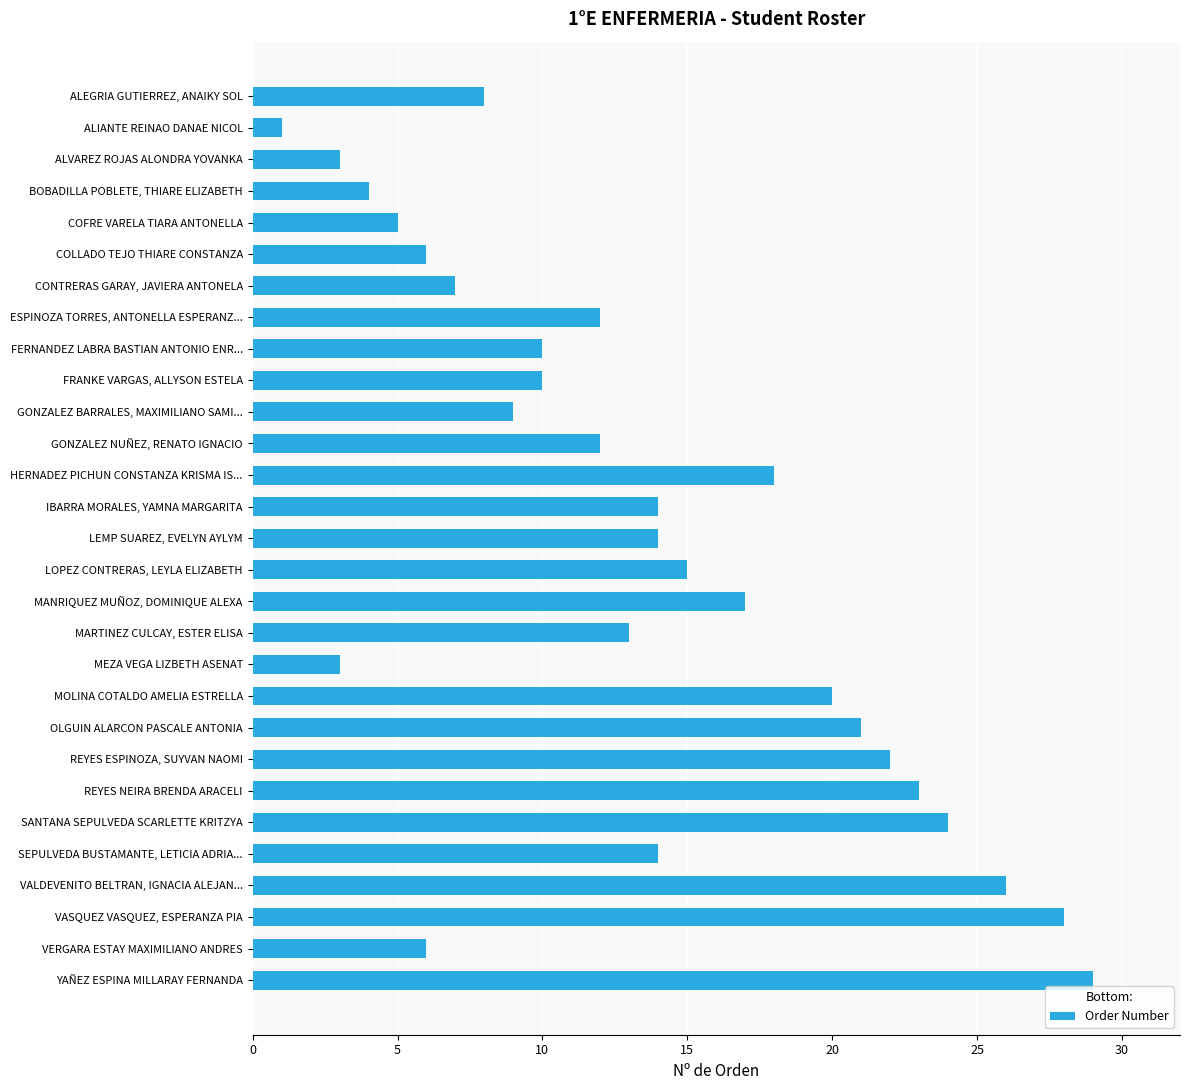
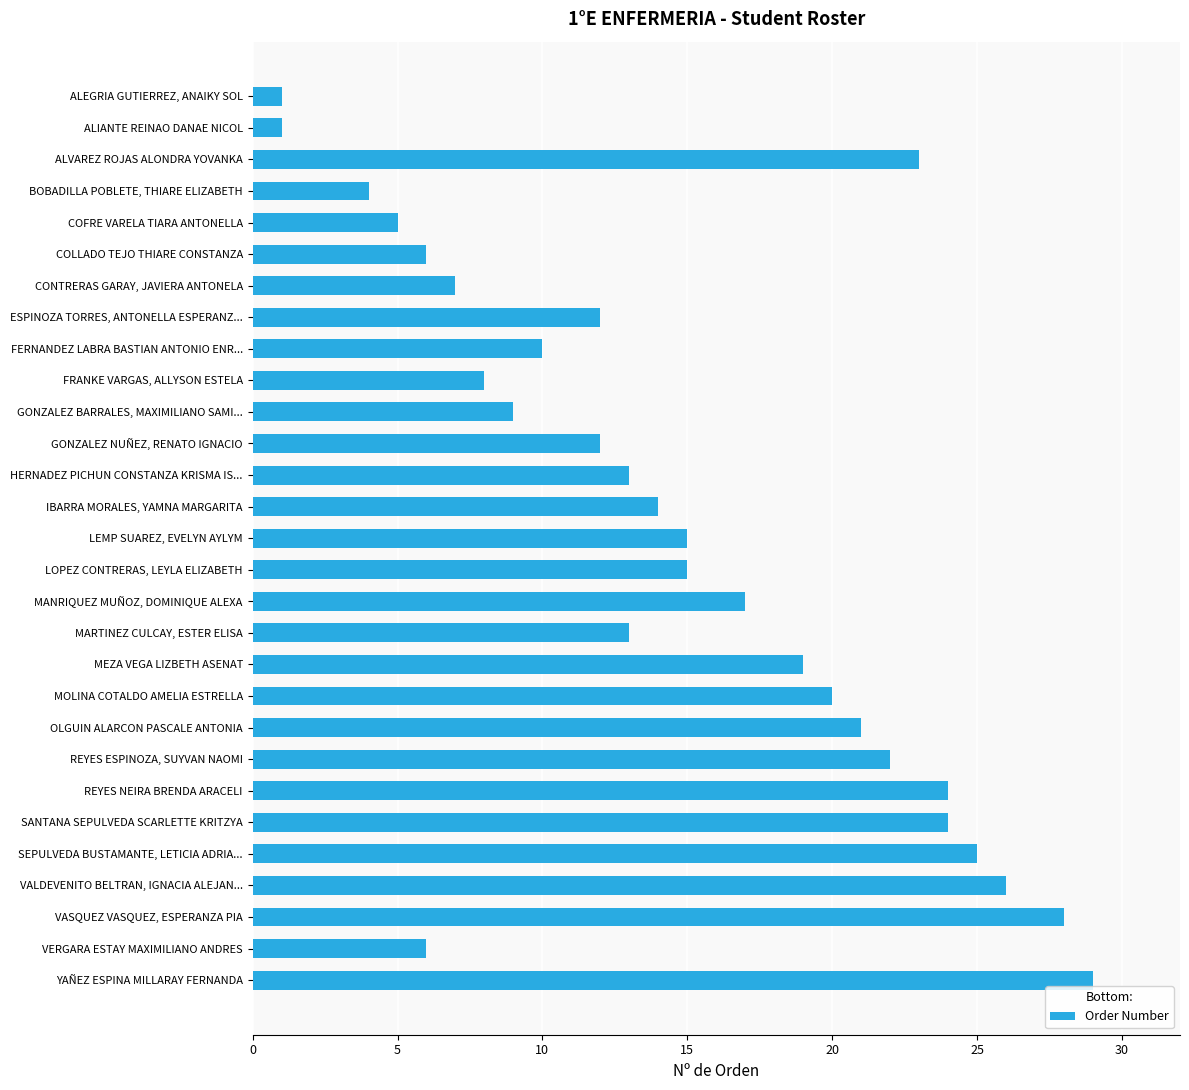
ALEGRIA GUTIERREZ, ANAIKY SOL: 8 -> 1
ALVAREZ ROJAS ALONDRA YOVANKA: 3 -> 23
FRANKE VARGAS, ALLYSON ESTELA: 10 -> 8
HERNADEZ PICHUN CONSTANZA KRISMA IS...: 18 -> 13
LEMP SUAREZ, EVELYN AYLYM: 14 -> 15
MEZA VEGA LIZBETH ASENAT: 3 -> 19
REYES NEIRA BRENDA ARACELI: 23 -> 24
SEPULVEDA BUSTAMANTE, LETICIA ADRIA...: 14 -> 25
